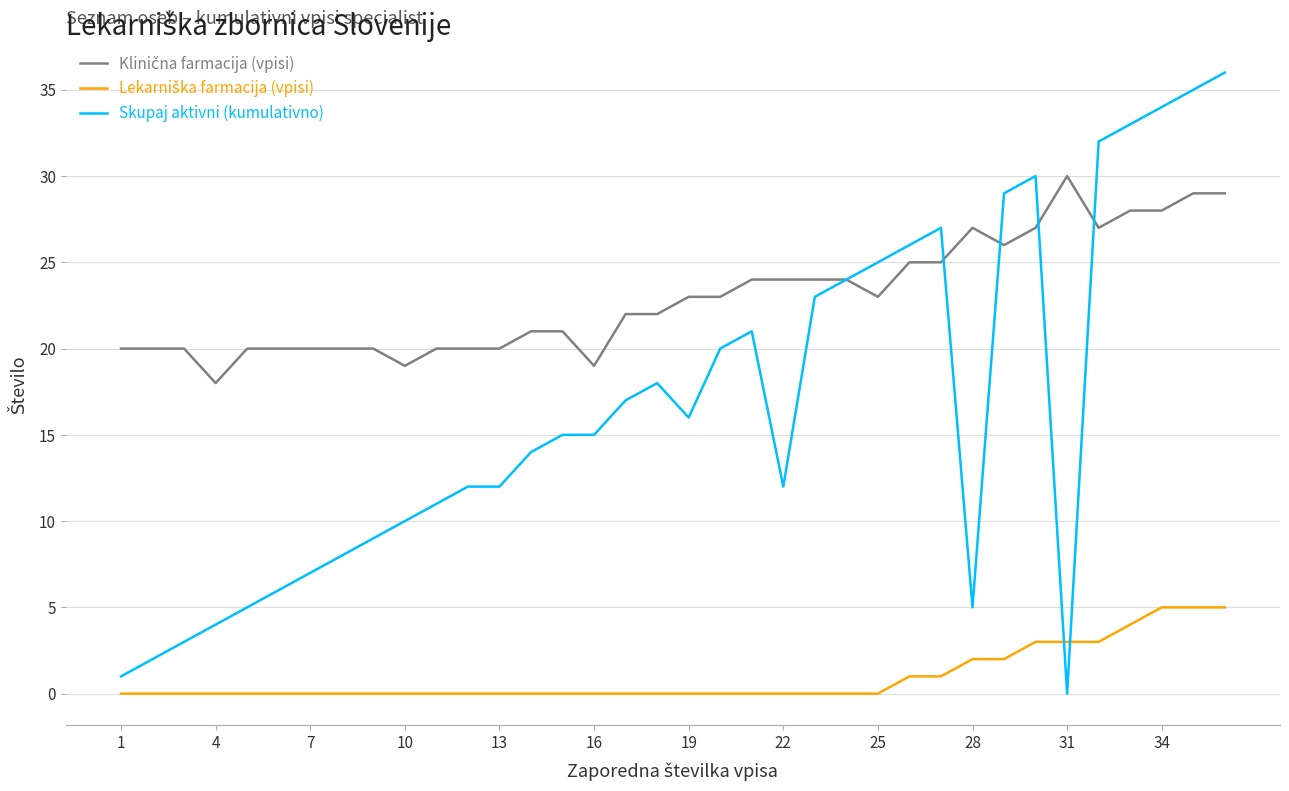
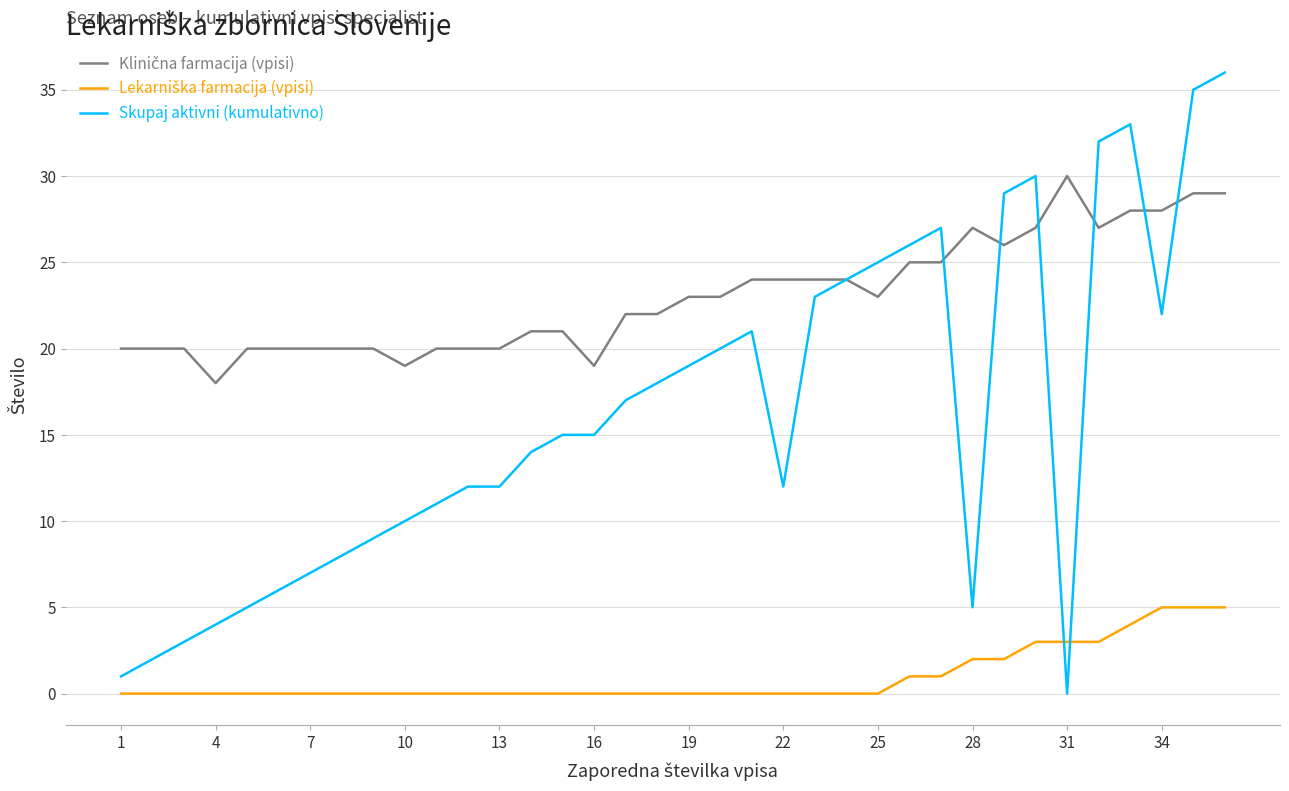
Skupaj aktivni (kumulativno), 19: 16 -> 19
Skupaj aktivni (kumulativno), 34: 34 -> 22
